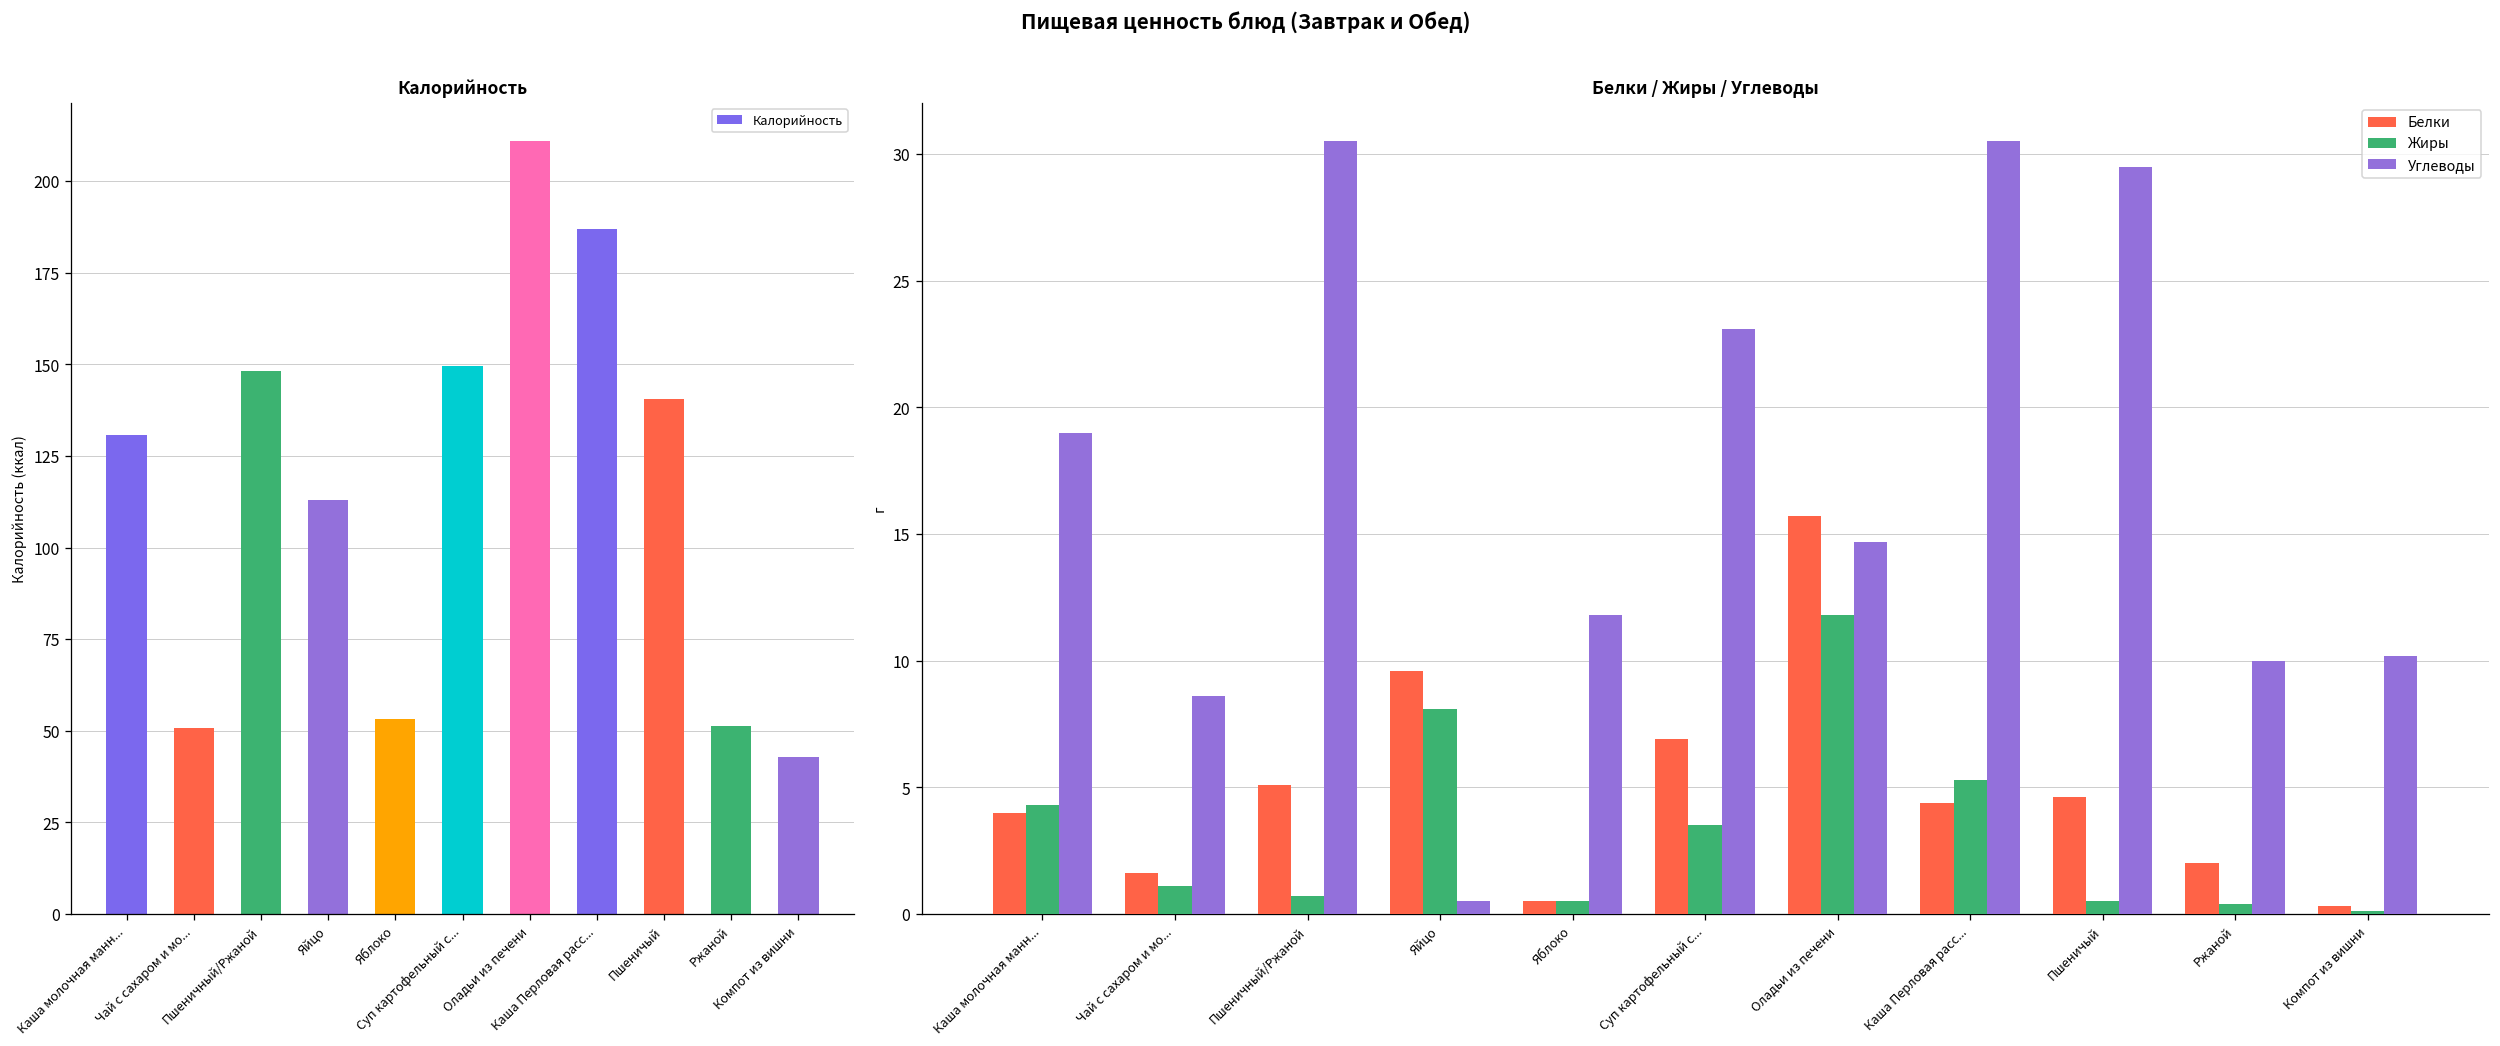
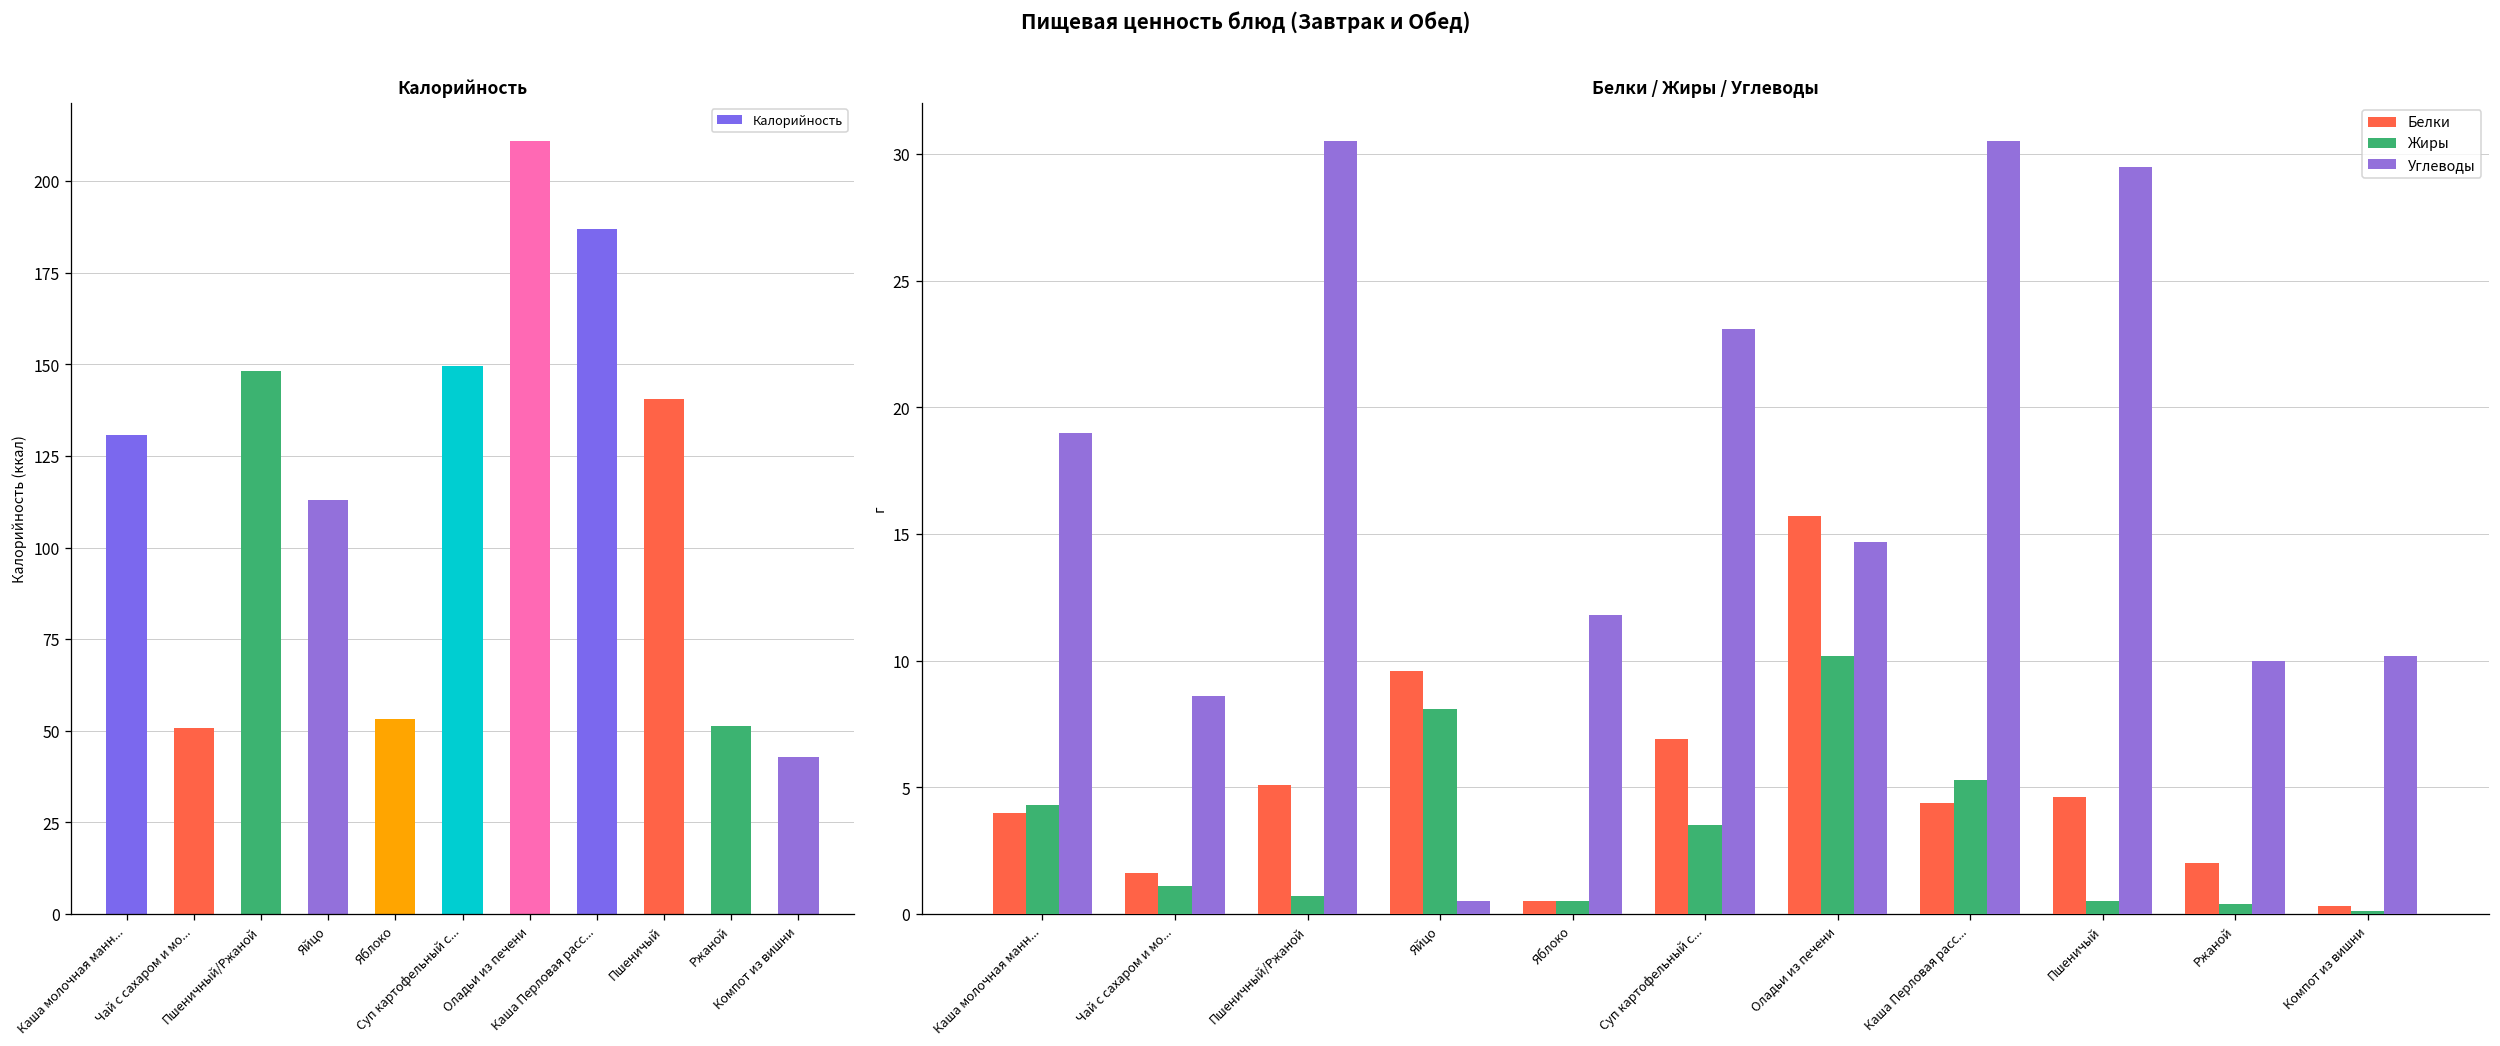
Белки / Жиры / Углеводы, Жиры, Оладьи из печени: 11.8 -> 10.2
